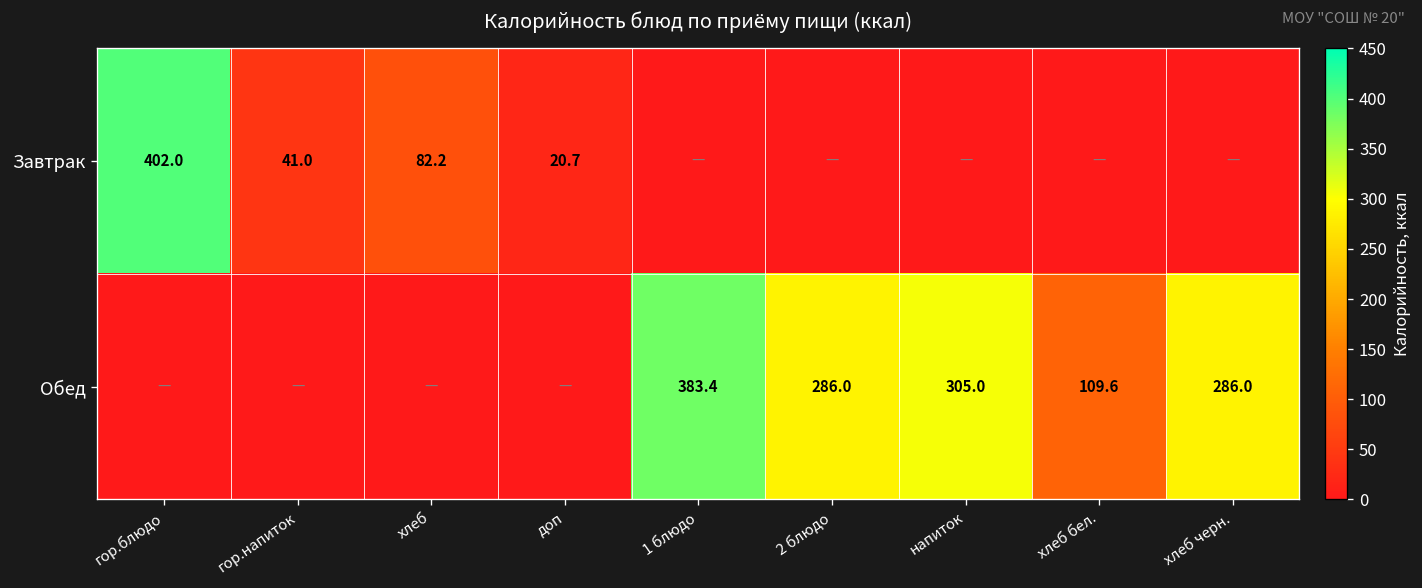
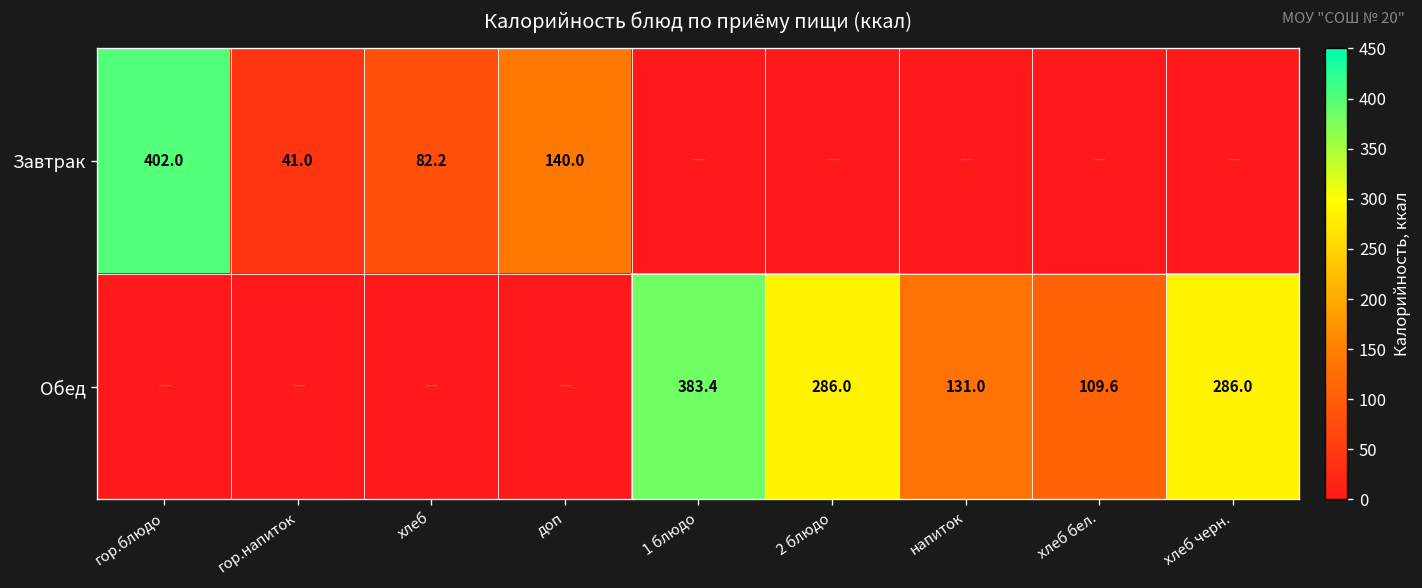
Завтрак, доп: 20.7 -> 140.0
Обед, напиток: 305.0 -> 131.0
